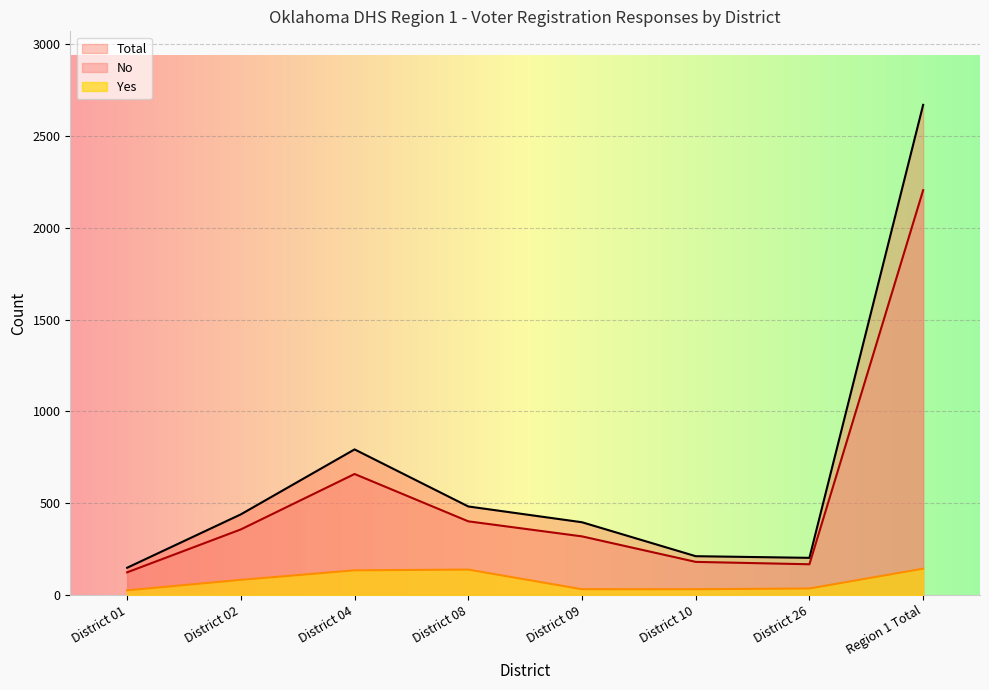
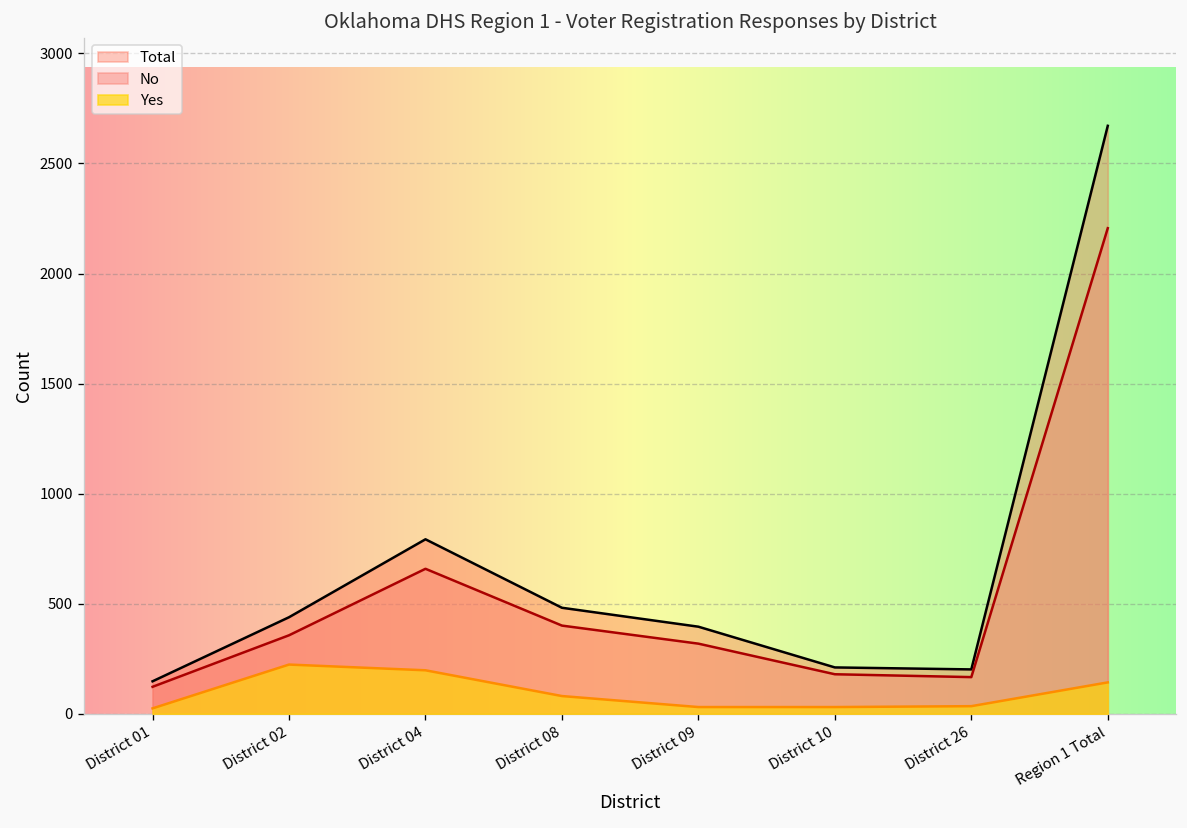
Yes, District 02: 80 -> 220
Yes, District 04: 130 -> 200
Yes, District 08: 140 -> 80
